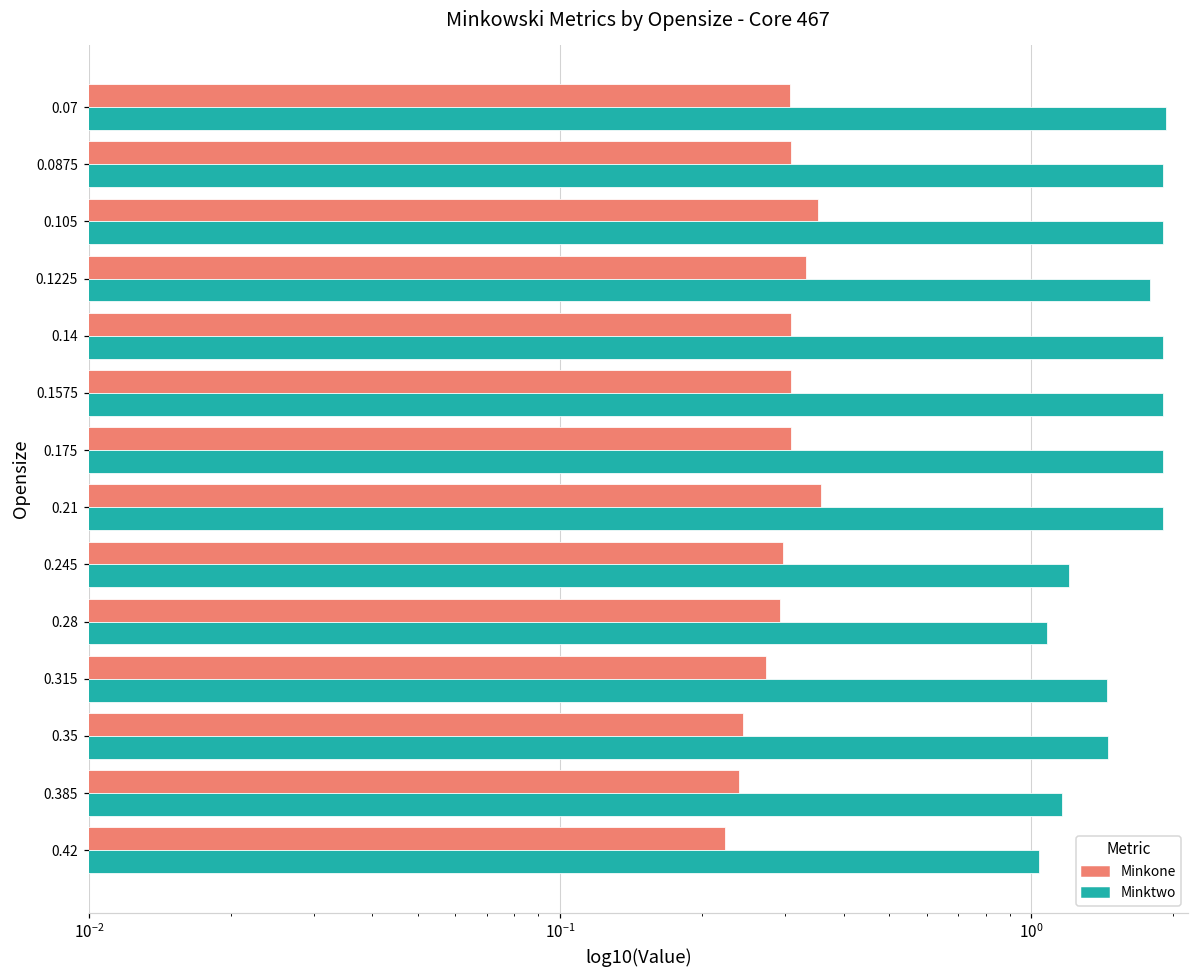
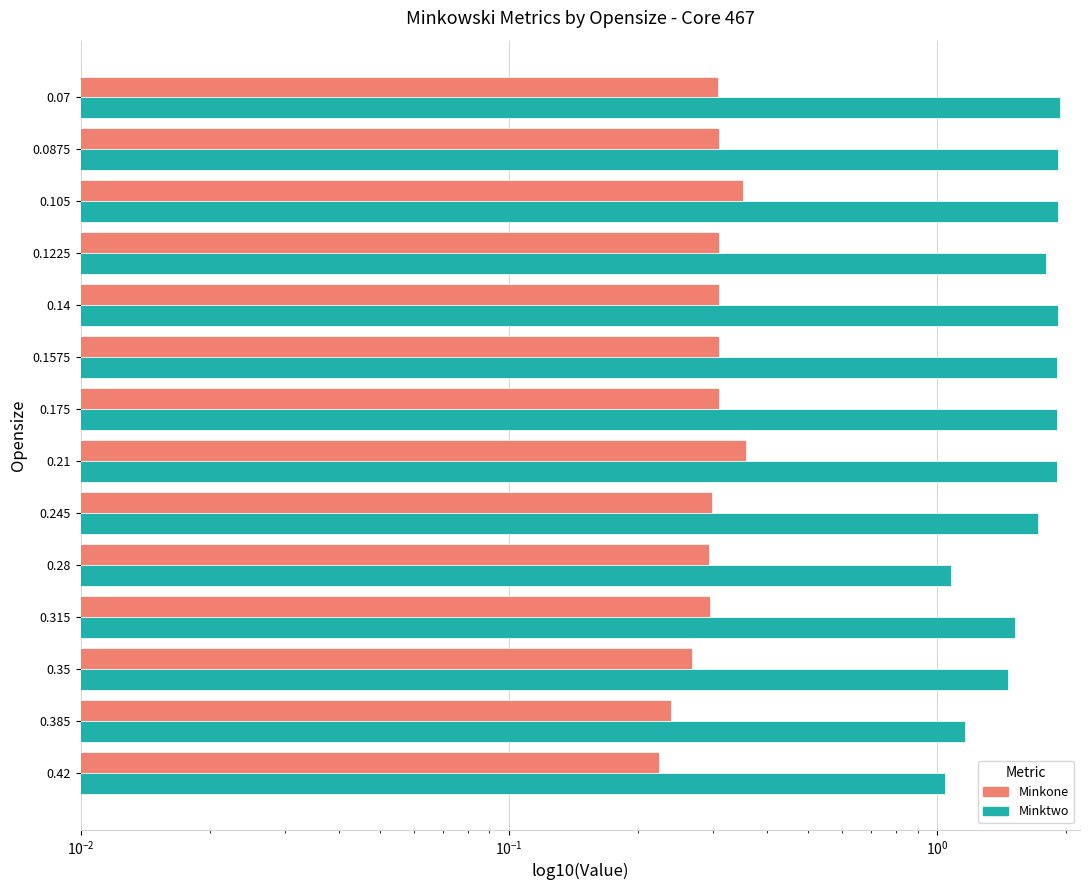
Minkone, 0.1225: 0.33 -> 0.31
Minktwo, 0.245: 1.20 -> 1.72
Minkone, 0.315: 0.27 -> 0.29
Minktwo, 0.315: 1.45 -> 1.52
Minkone, 0.35: 0.24 -> 0.27
